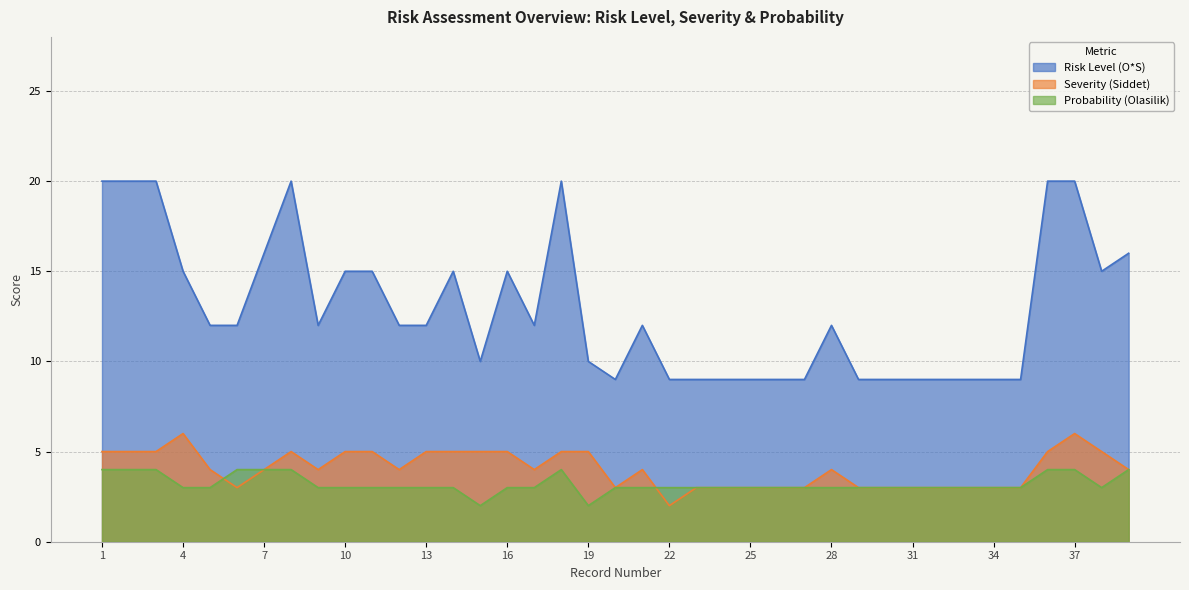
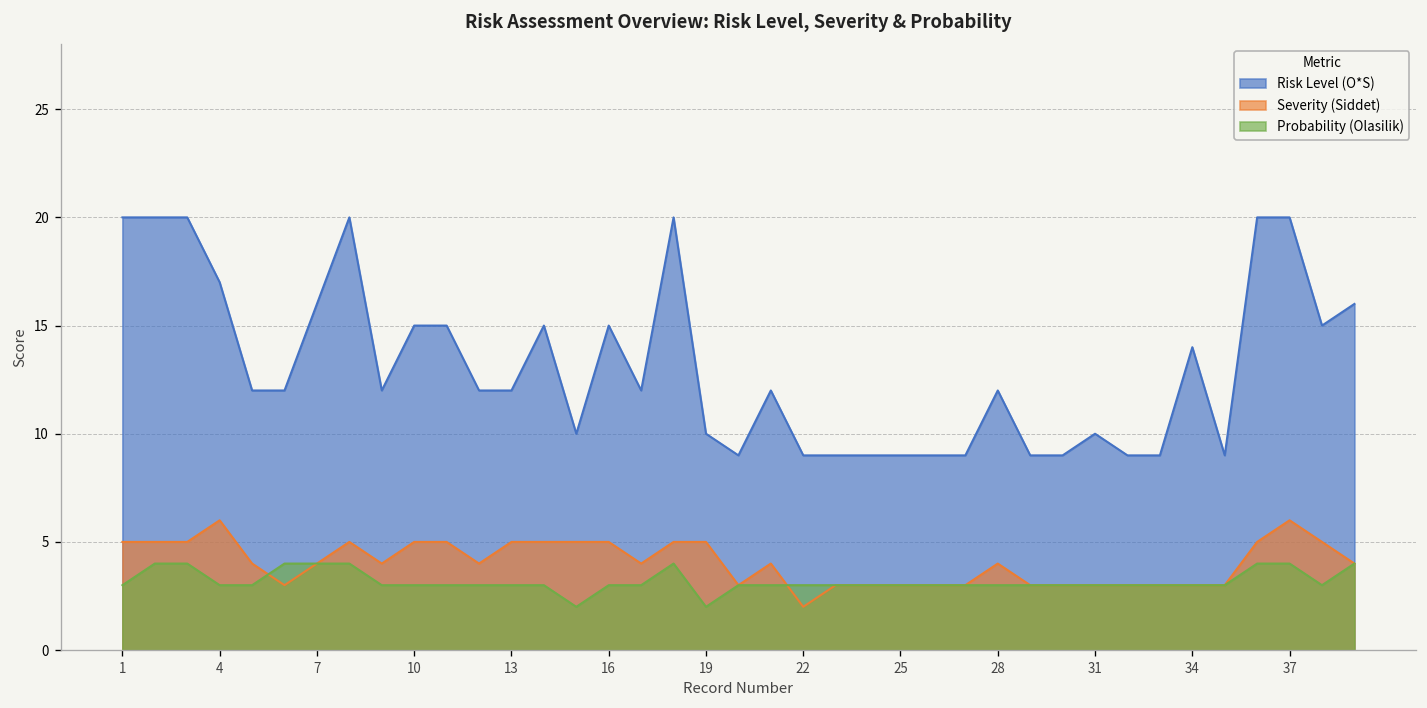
Probability (Olasilik), 1: 4 -> 3
Risk Level (O*S), 4: 15 -> 17
Risk Level (O*S), 31: 9 -> 10
Risk Level (O*S), 34: 9 -> 14
